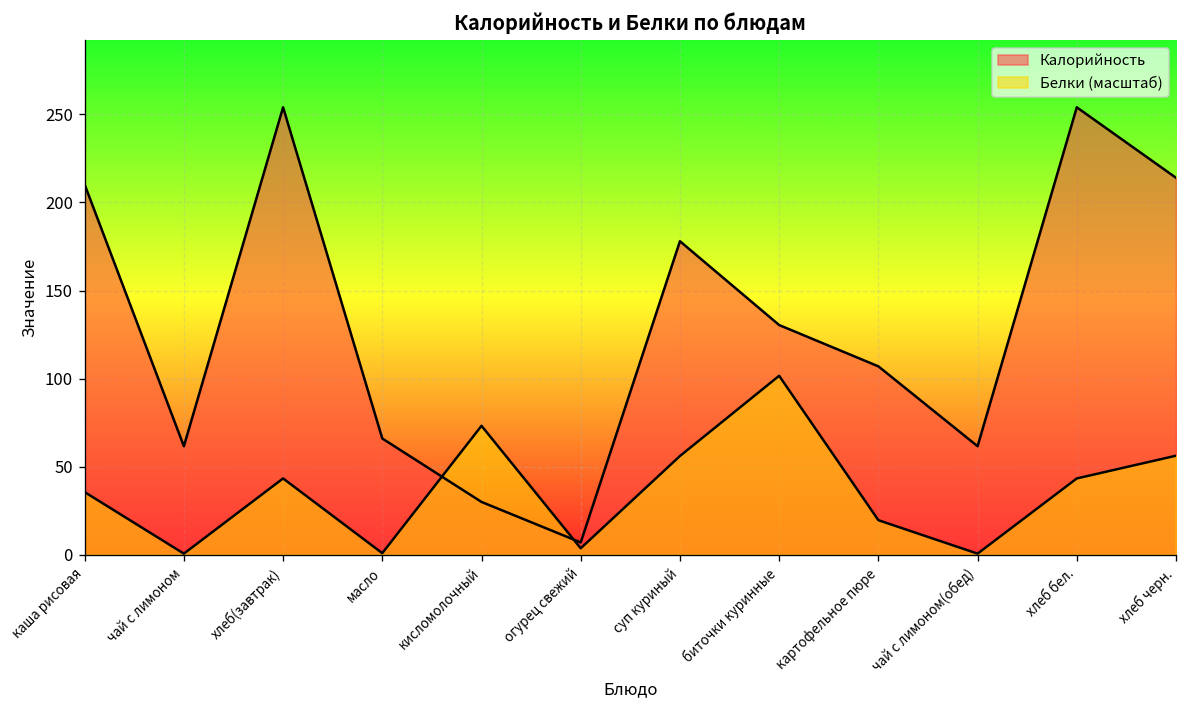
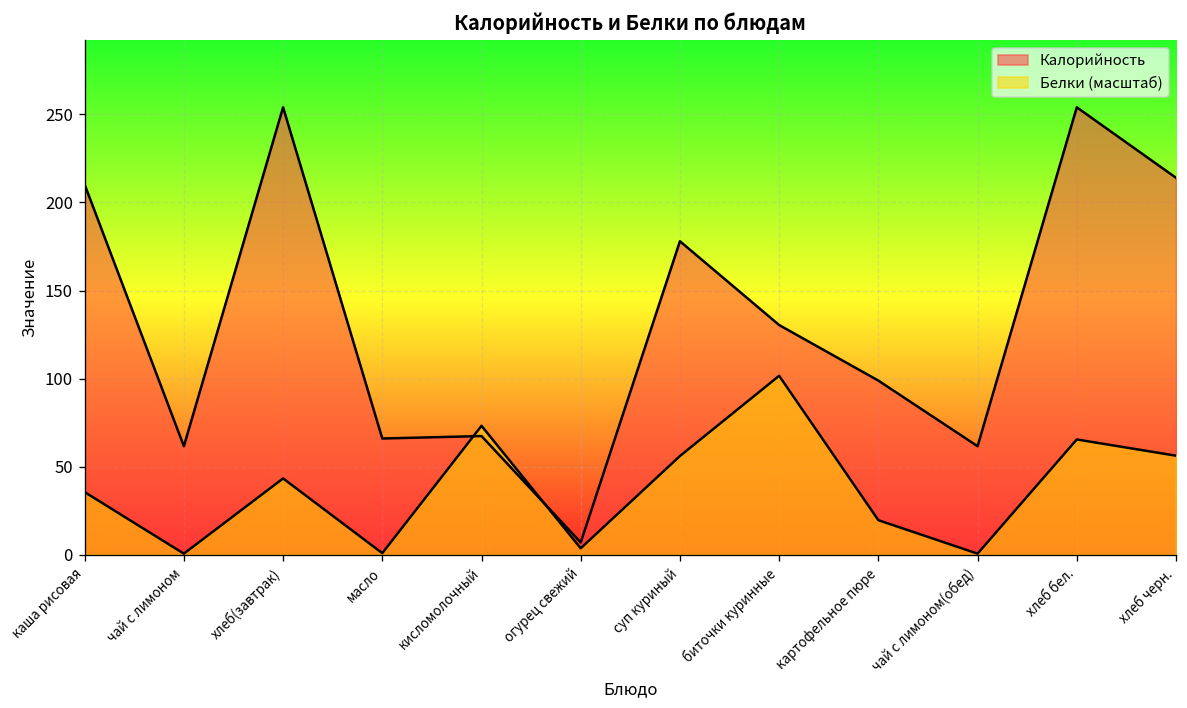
Калорийность, кисломолочный: 30 -> 67
Калорийность, картофельное пюре: 107 -> 99
Белки (масштаб), хлеб бел.: 43 -> 65
